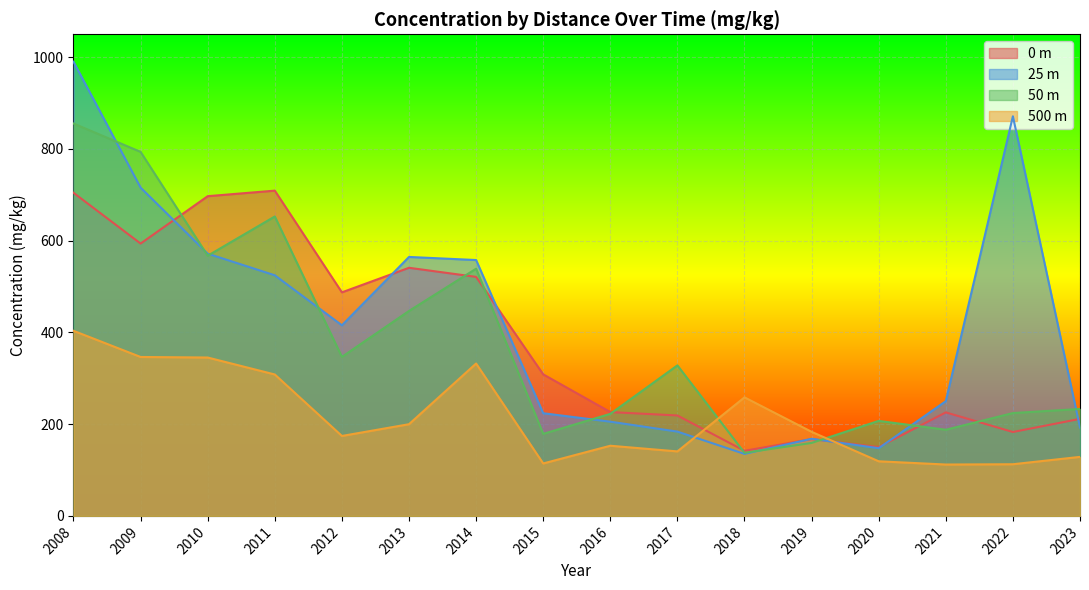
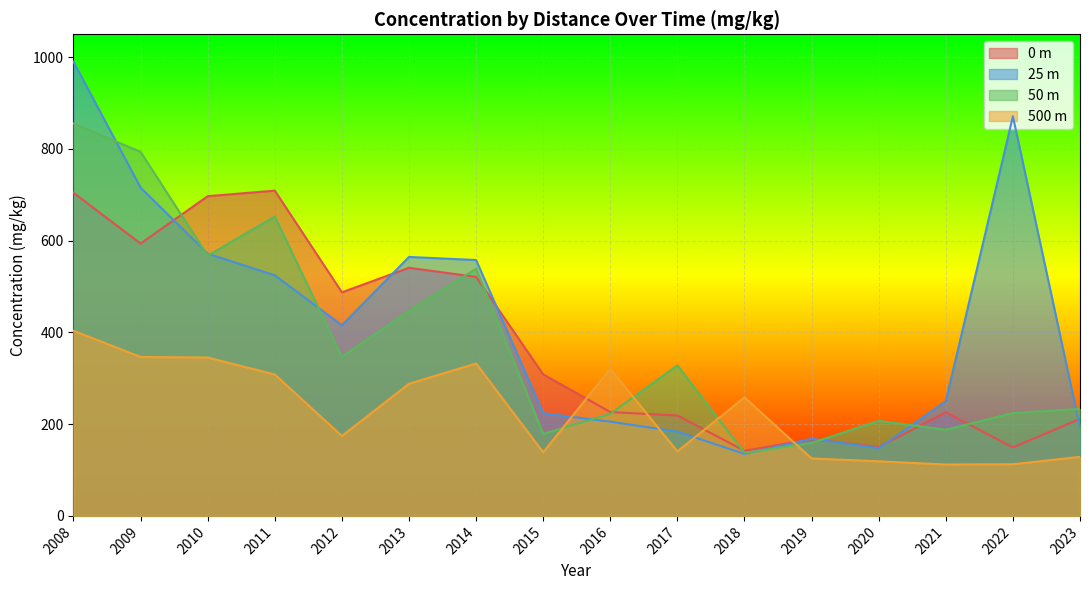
500 m, 2013: 200 -> 290
500 m, 2015: 110 -> 140
500 m, 2016: 150 -> 320
500 m, 2019: 180 -> 130
0 m, 2022: 180 -> 150
